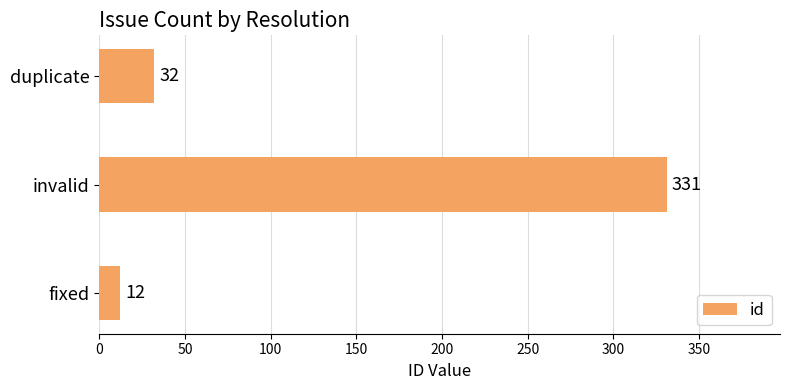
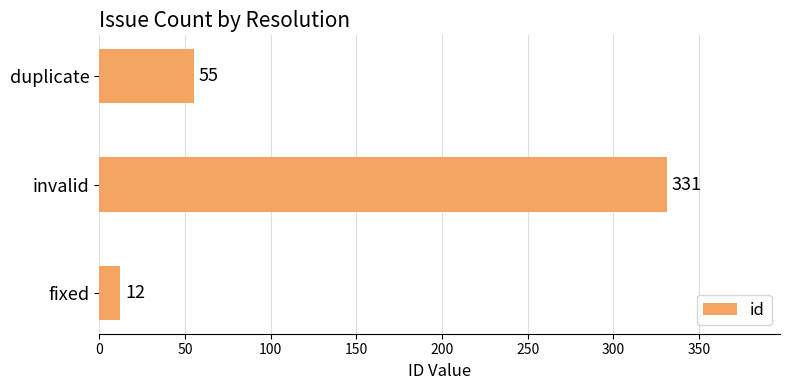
duplicate: 32 -> 55
